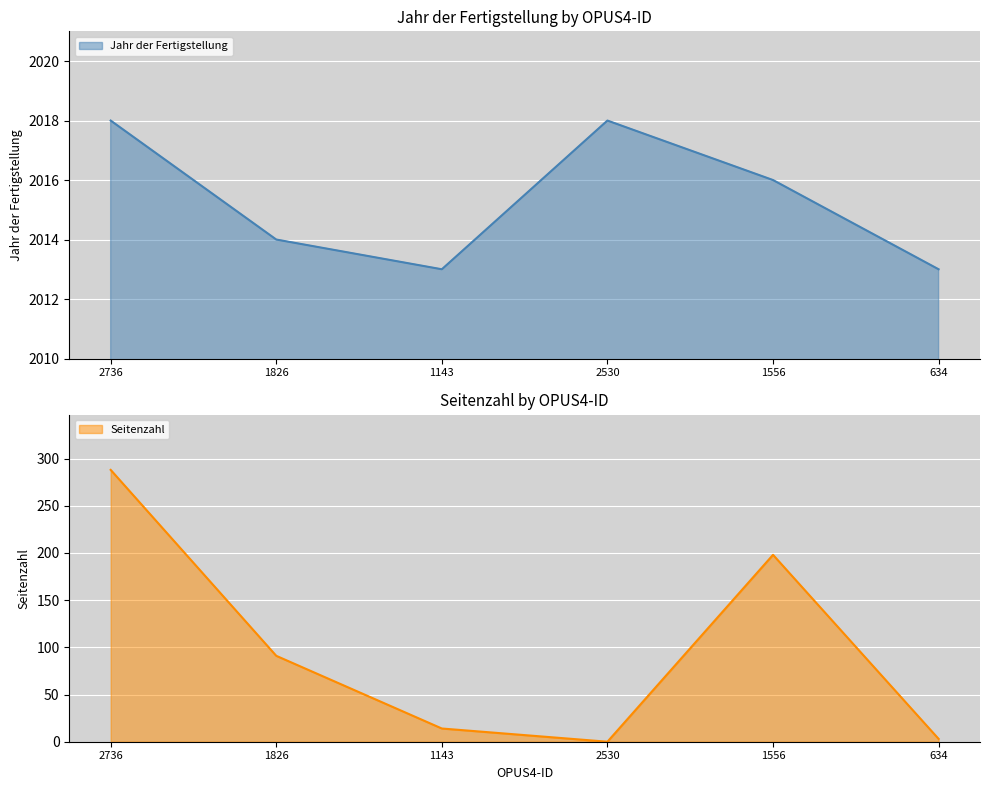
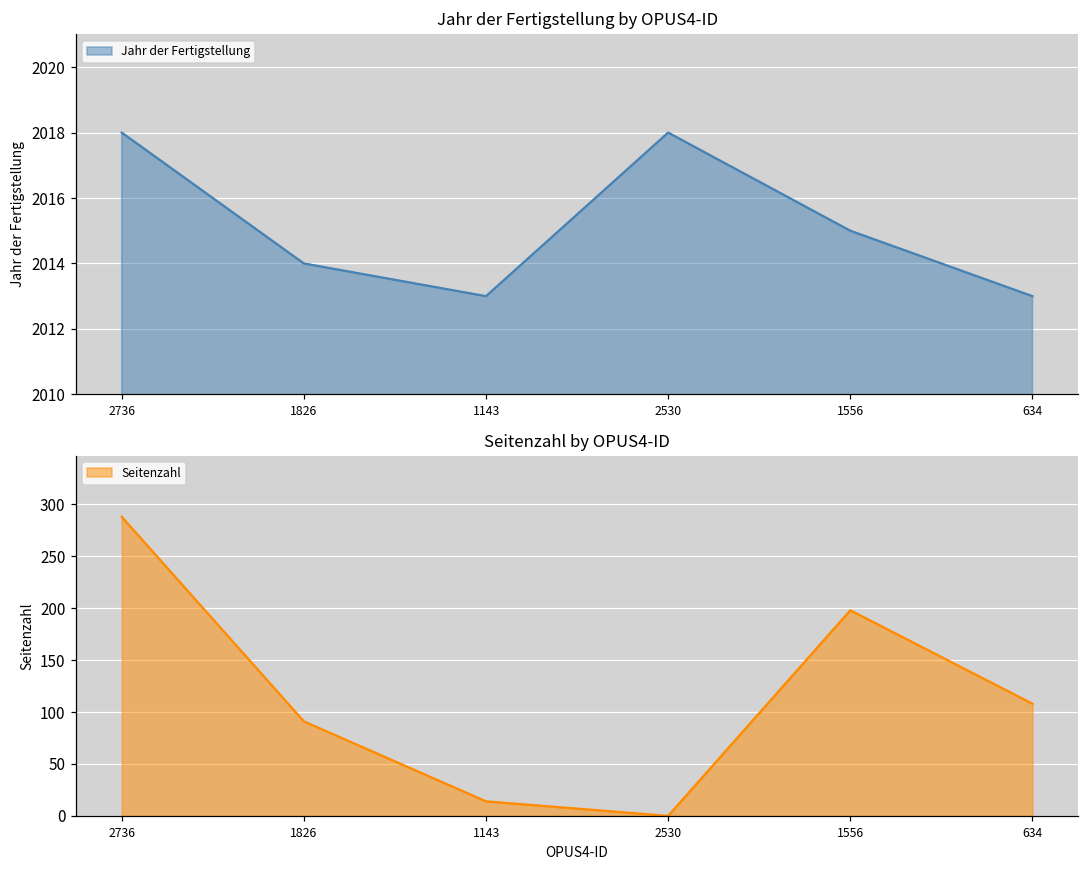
Jahr der Fertigstellung by OPUS4-ID, 1556: 2016 -> 2015
Seitenzahl by OPUS4-ID, 634: 0 -> 110
